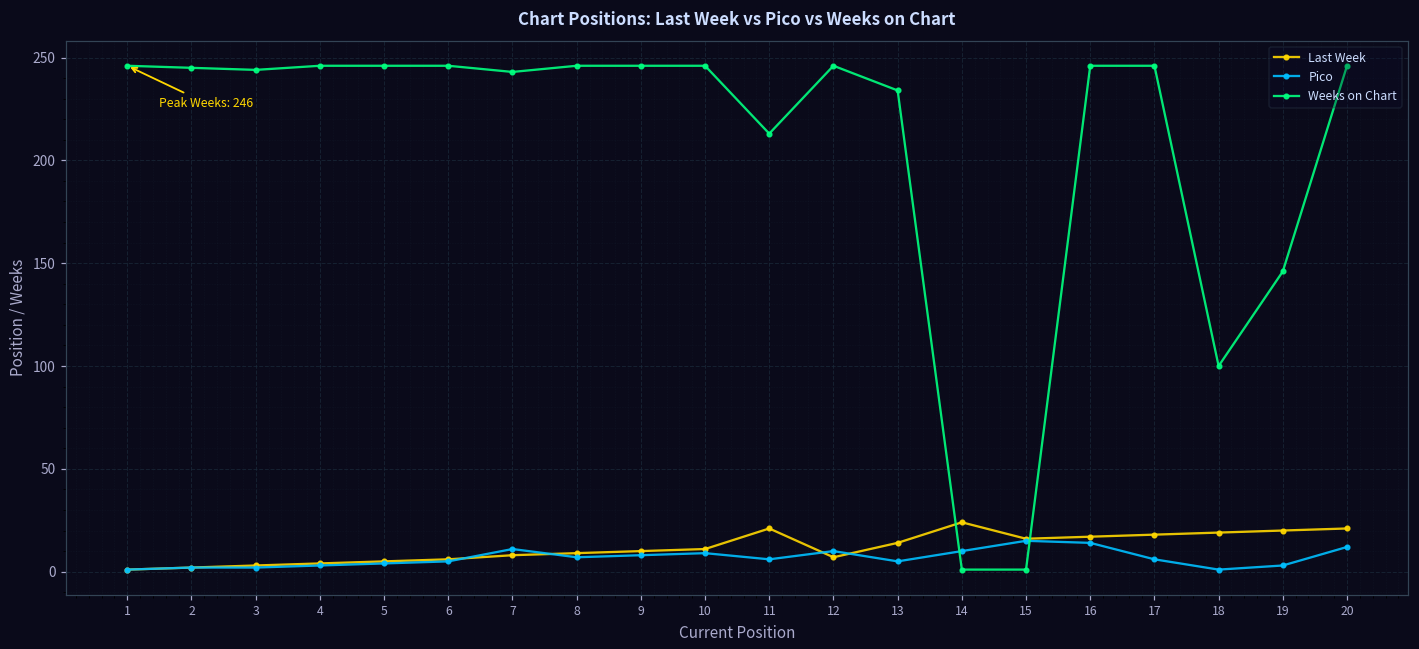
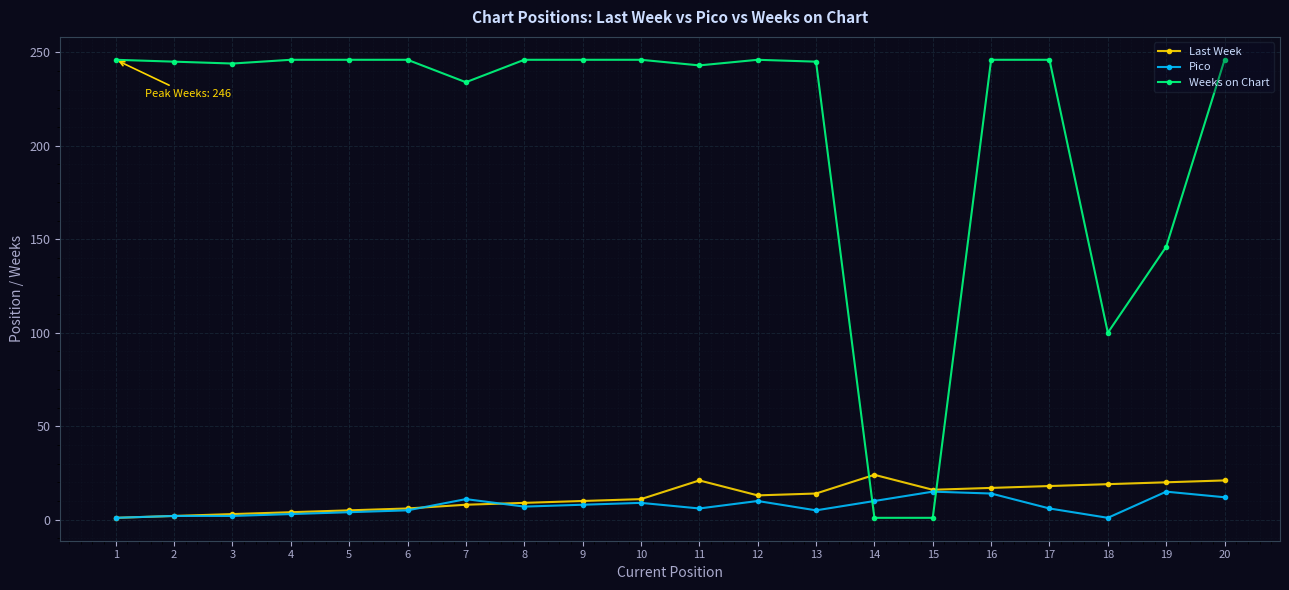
Weeks on Chart, 7: 243 -> 234
Weeks on Chart, 11: 213 -> 243
Last Week, 12: 7 -> 13
Weeks on Chart, 13: 234 -> 245
Pico, 19: 3 -> 15
